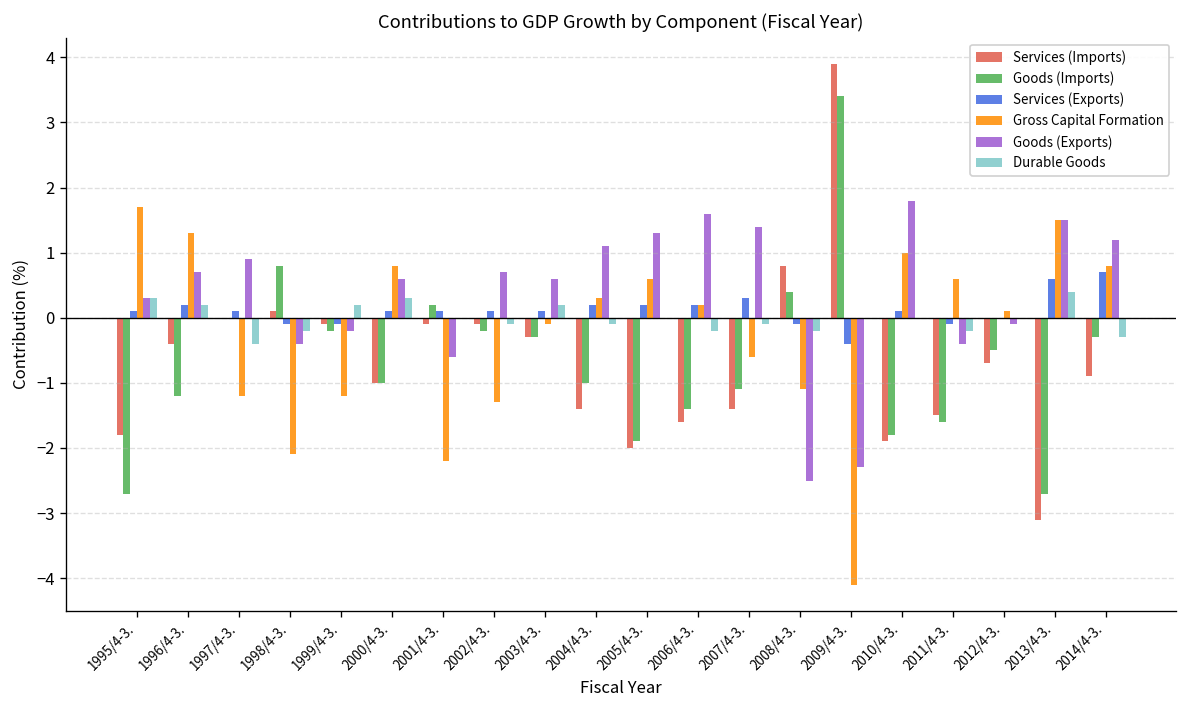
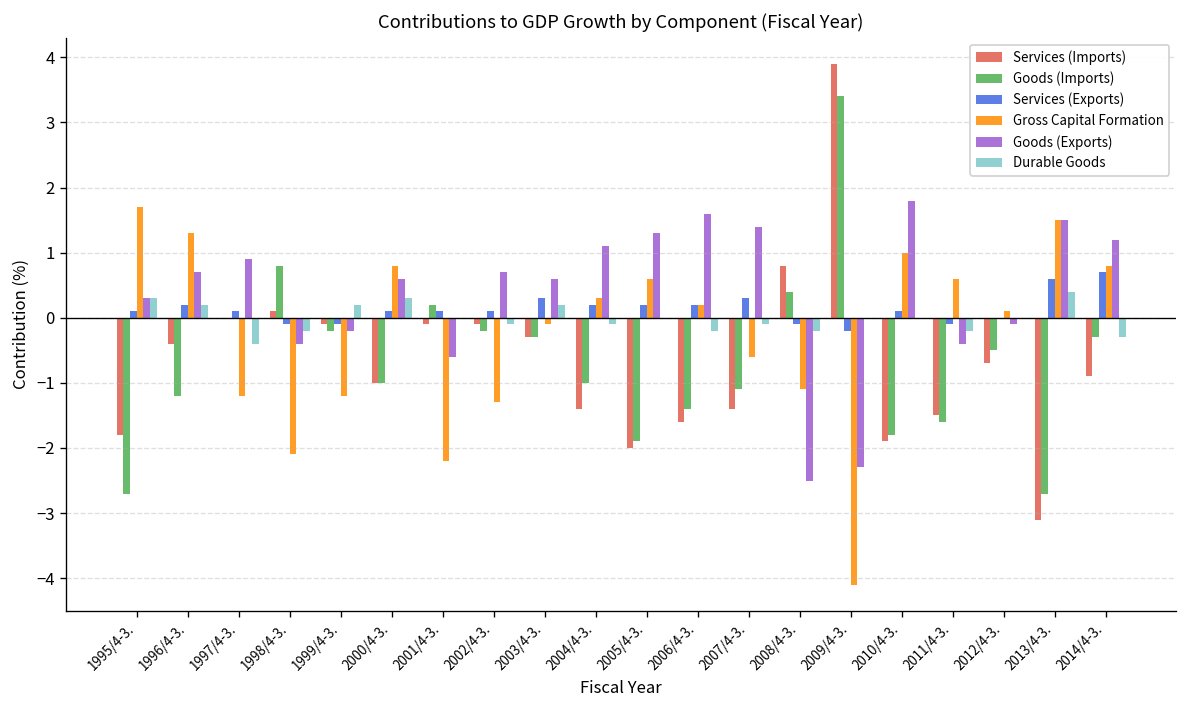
Services (Exports), 2003/4-3.: 0.1 -> 0.3
Services (Exports), 2009/4-3.: -0.4 -> -0.2
